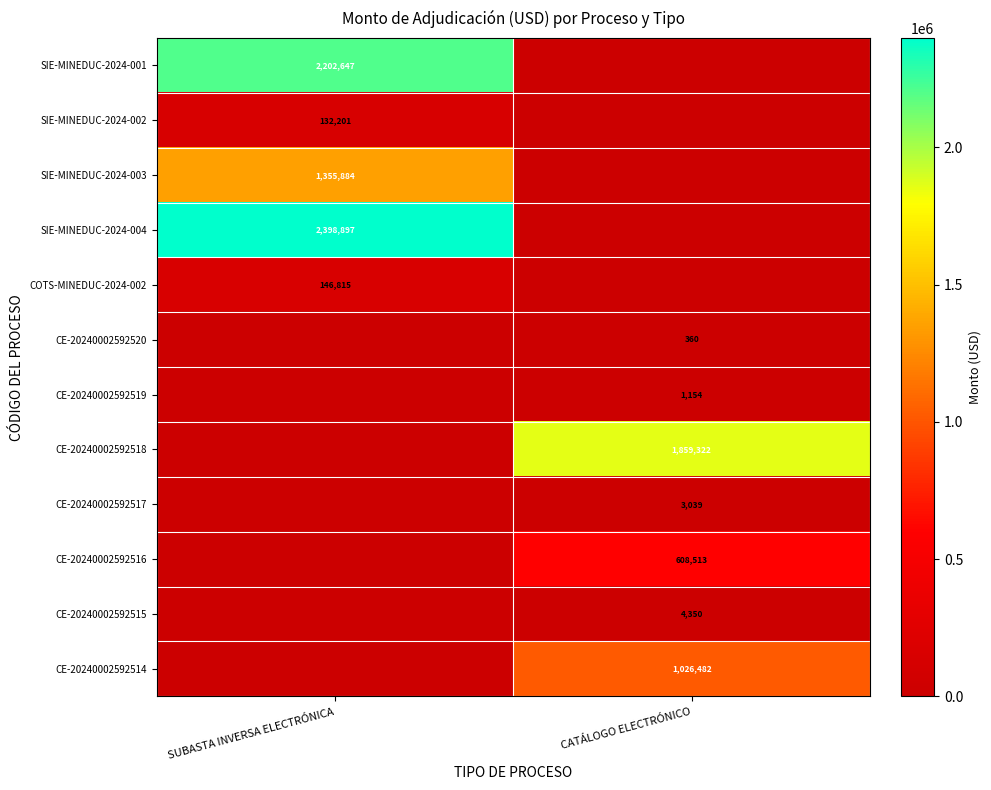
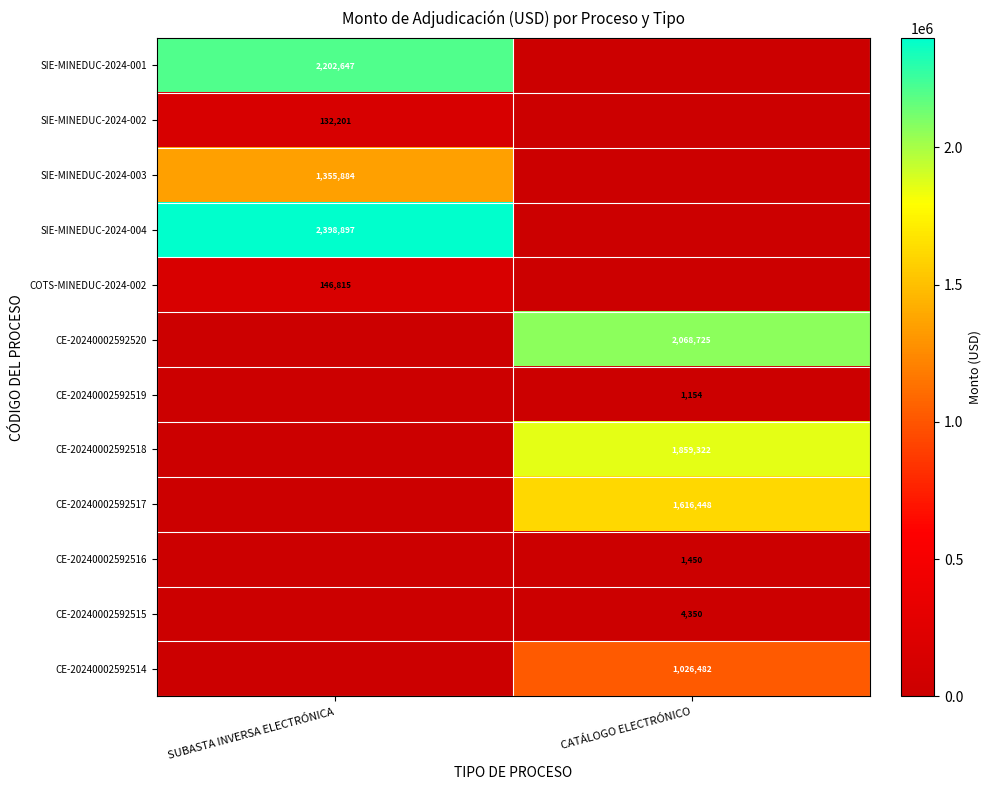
CE-20240002592520, CATÁLOGO ELECTRÓNICO: 360 -> 2,068,725
CE-20240002592517, CATÁLOGO ELECTRÓNICO: 3,039 -> 1,616,448
CE-20240002592516, CATÁLOGO ELECTRÓNICO: 608,513 -> 1,450
